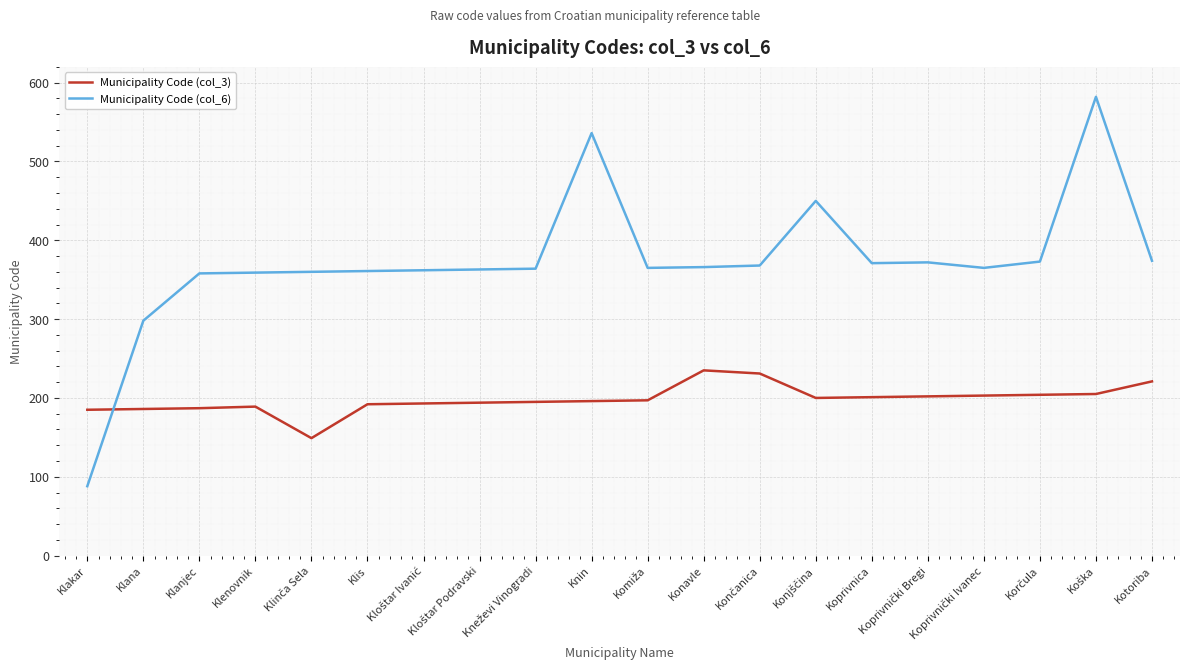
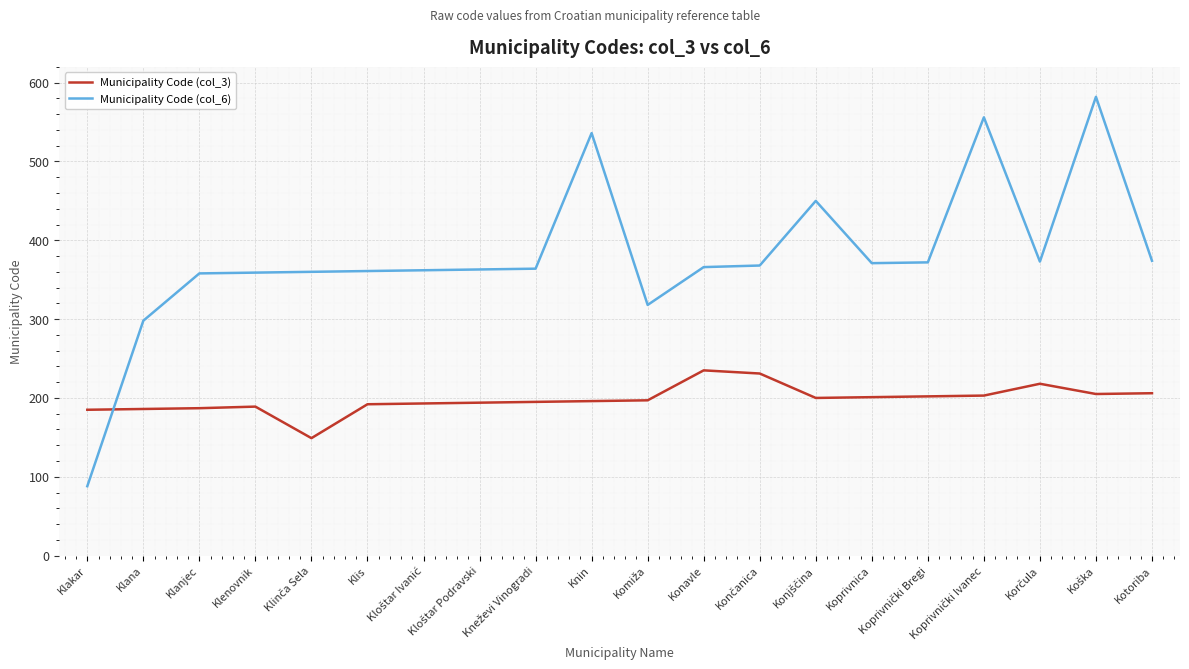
Municipality Code (col_6), Komiža: 370 -> 320
Municipality Code (col_6), Koprivnički Ivanec: 370 -> 560
Municipality Code (col_3), Korčula: 200 -> 220
Municipality Code (col_3), Kotoriba: 220 -> 210
